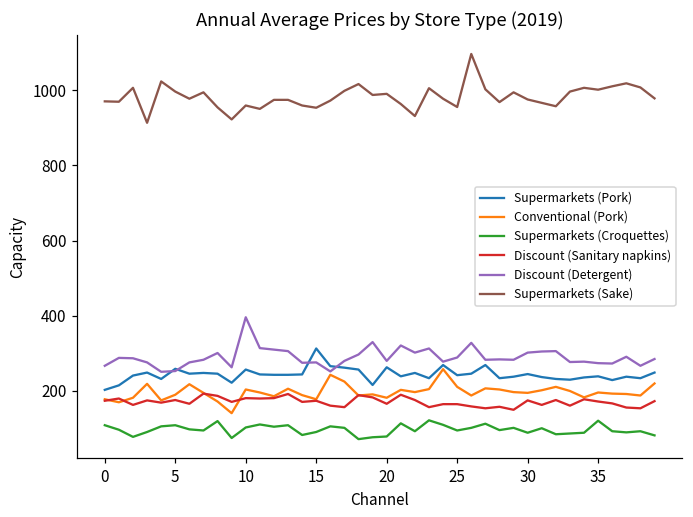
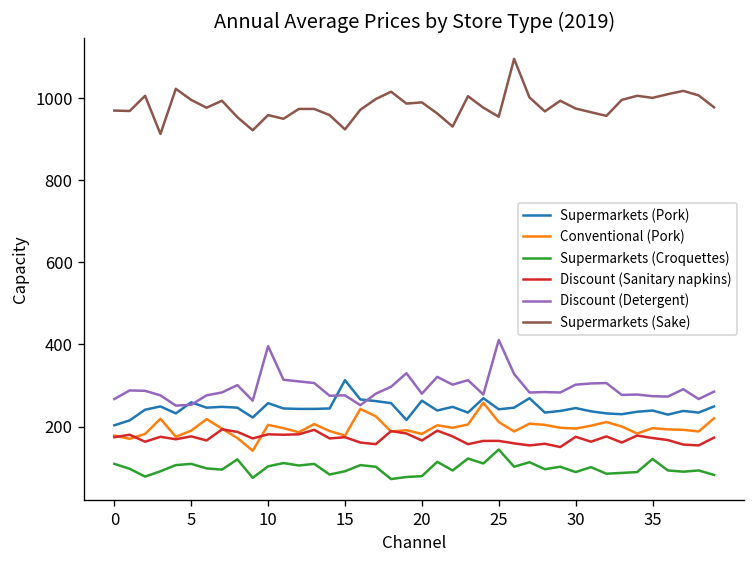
Supermarkets (Sake), 15: 950 -> 920
Supermarkets (Croquettes), 25: 100 -> 140
Discount (Detergent), 25: 290 -> 410
